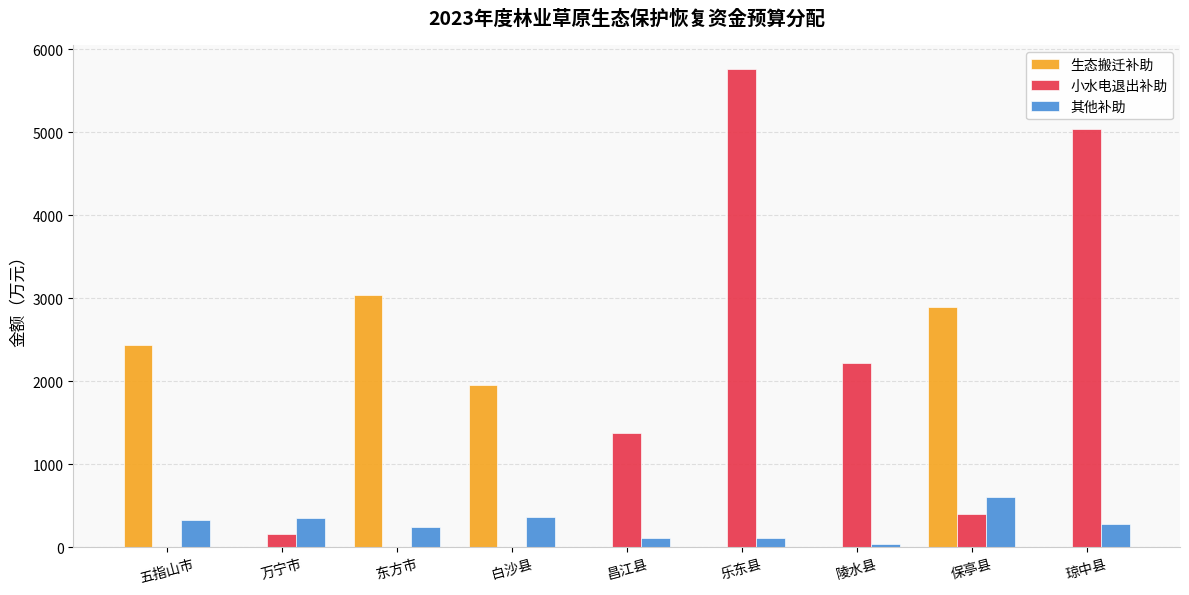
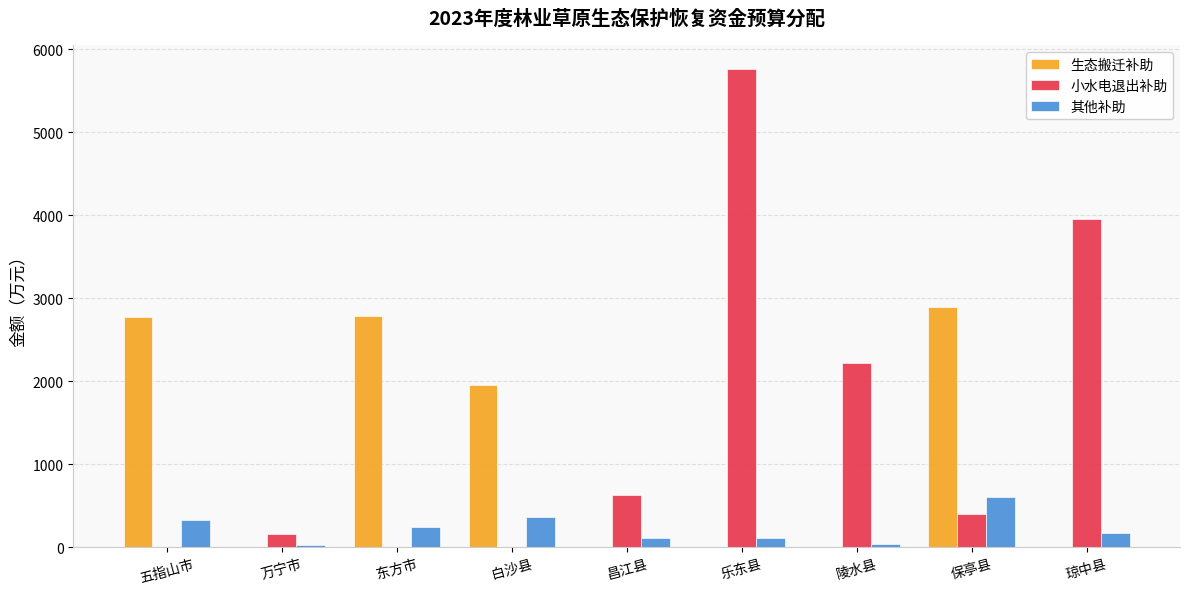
生态搬迁补助, 五指山市: 2400 -> 2800
其他补助, 万宁市: 400 -> 0
生态搬迁补助, 东方市: 3000 -> 2800
小水电退出补助, 昌江县: 1400 -> 600
小水电退出补助, 琼中县: 5000 -> 4000
其他补助, 琼中县: 300 -> 200
